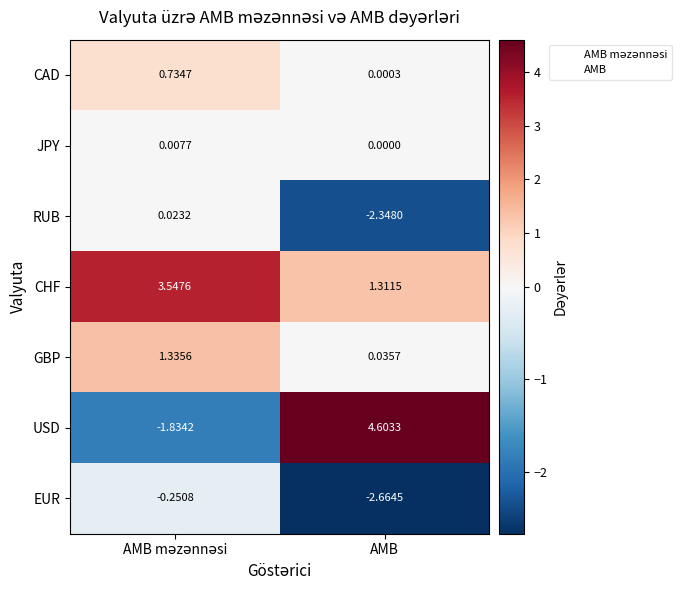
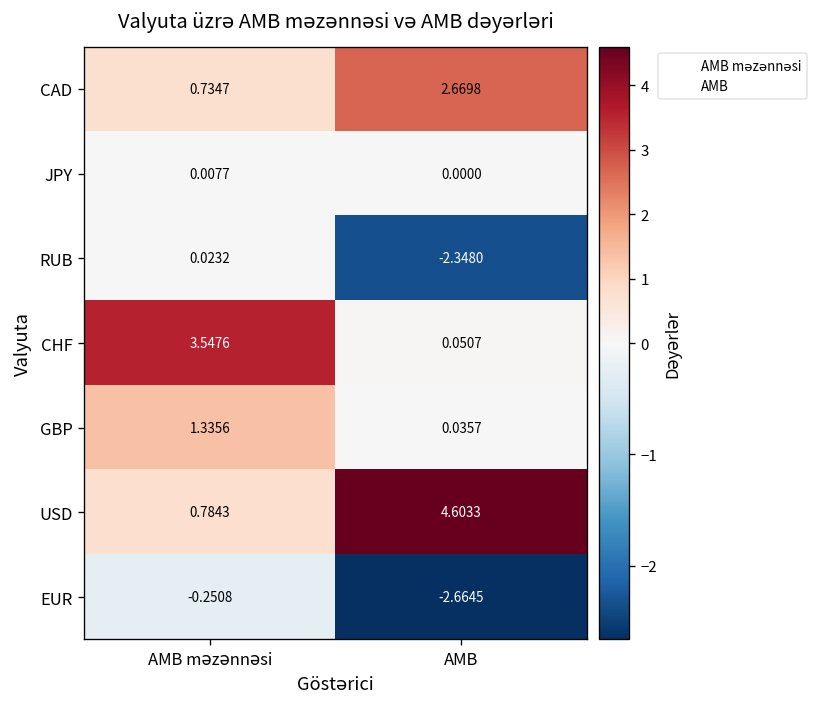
CAD, AMB: 0.0003 -> 2.6698
CHF, AMB: 1.3115 -> 0.0507
USD, AMB məzənnəsi: -1.8342 -> 0.7843
